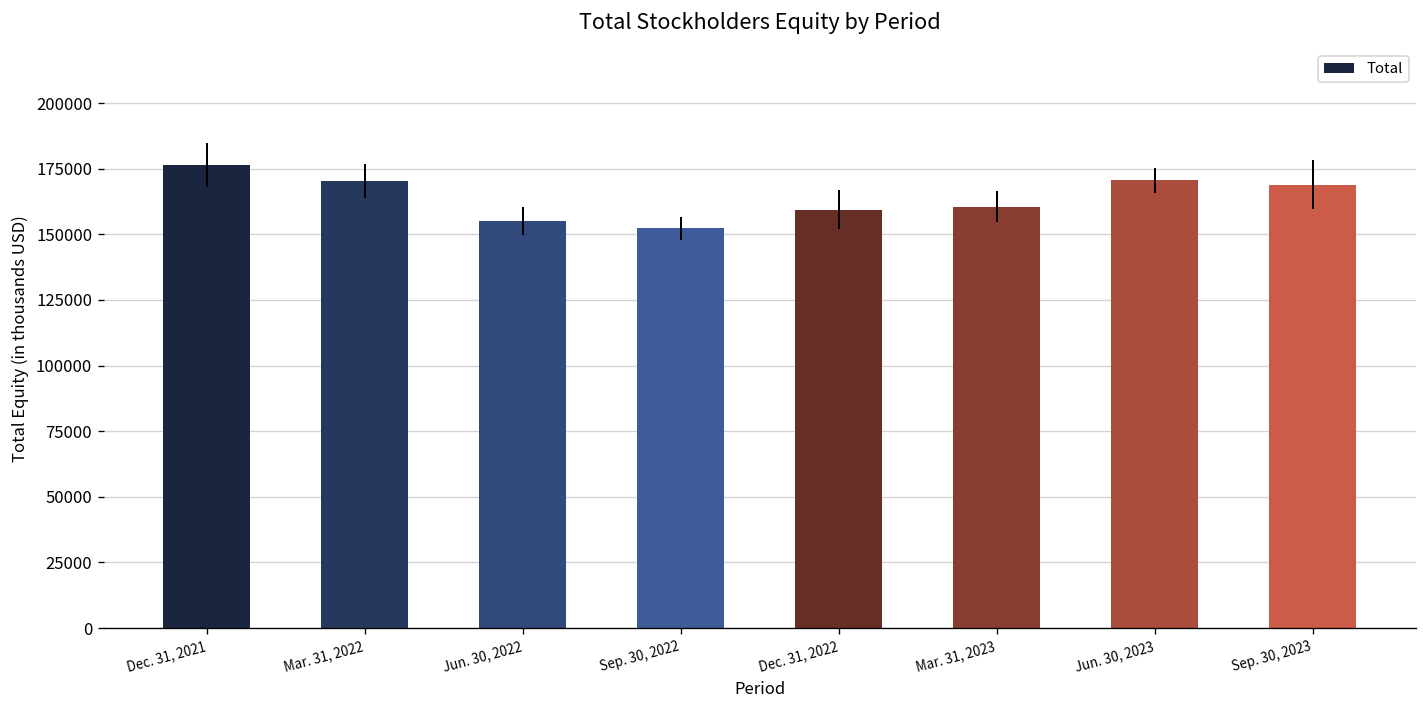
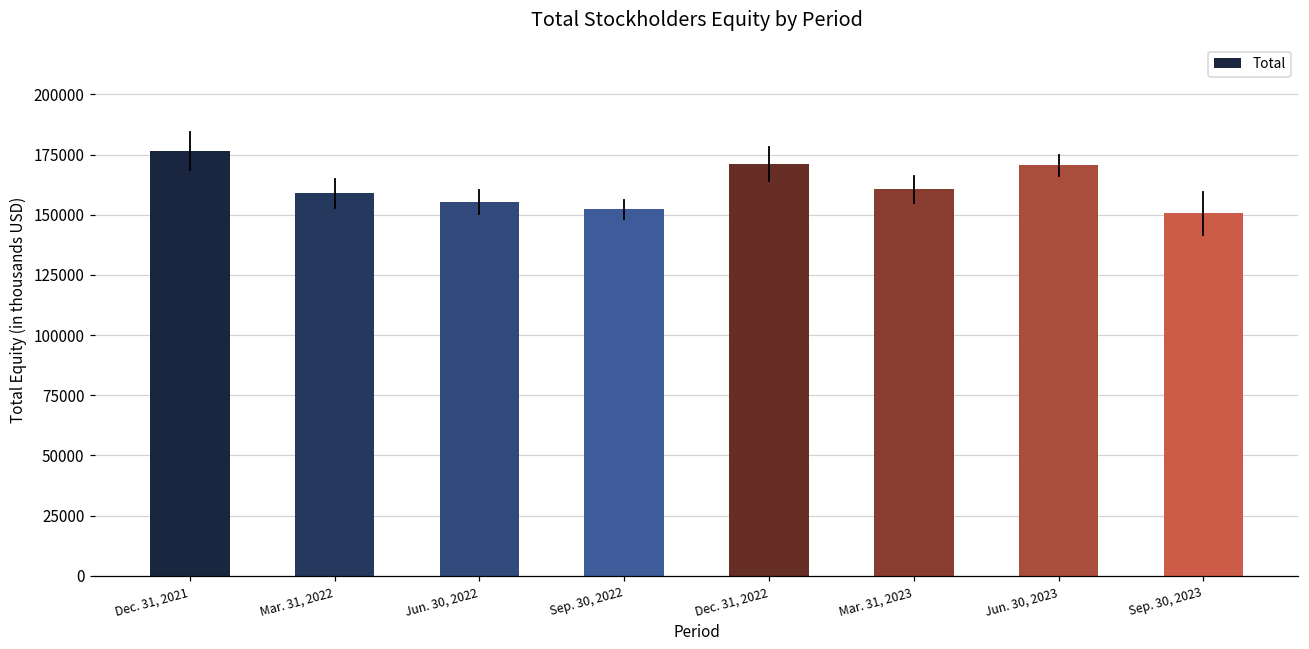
Total, Mar. 31, 2022: 170000 -> 159000
Total, Dec. 31, 2022: 159000 -> 171000
Total, Sep. 30, 2023: 169000 -> 151000
